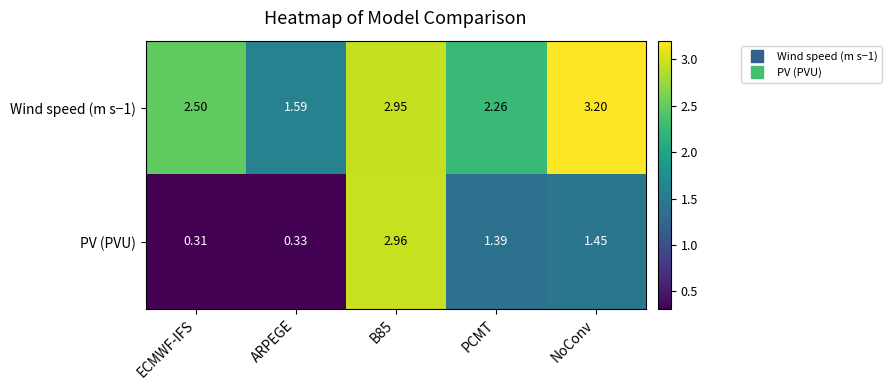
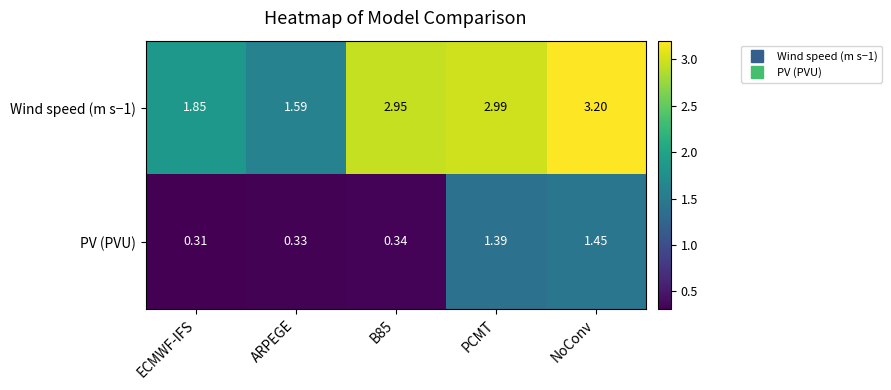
Wind speed (m s−1), ECMWF-IFS: 2.50 -> 1.85
Wind speed (m s−1), PCMT: 2.26 -> 2.99
PV (PVU), B85: 2.96 -> 0.34
